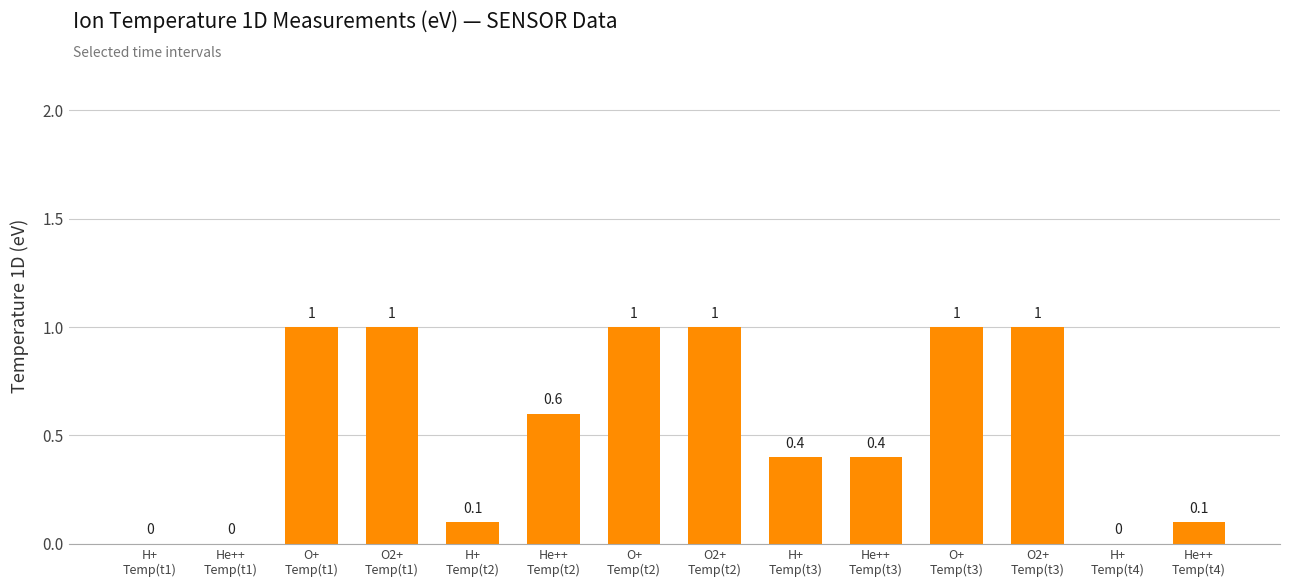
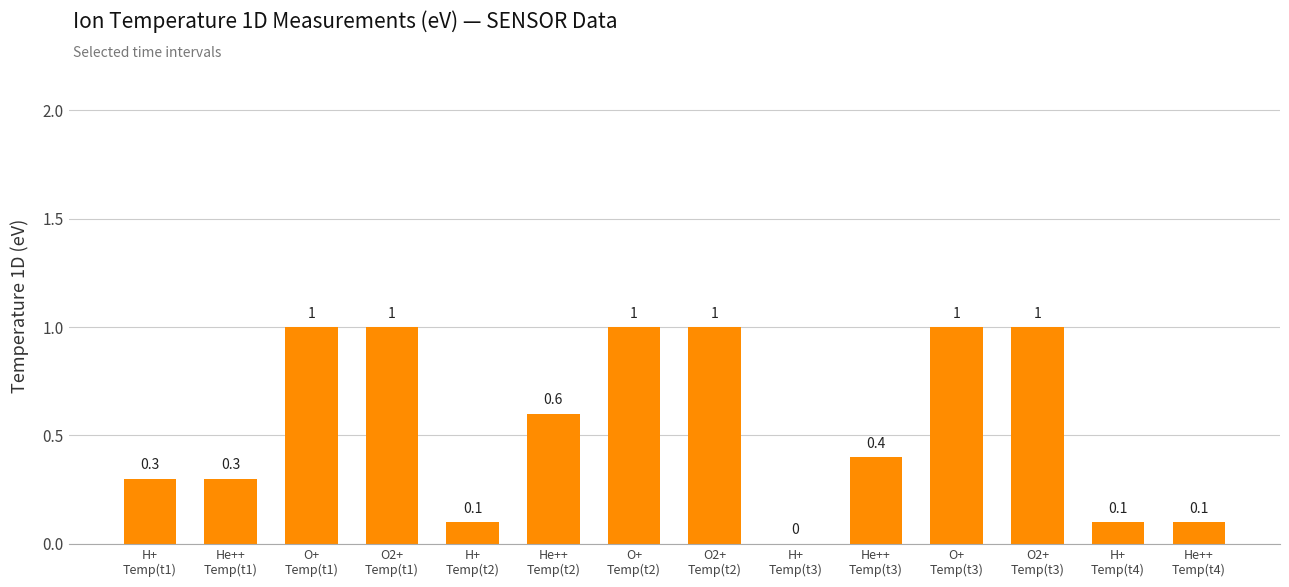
H+ Temp(t1): 0 -> 0.3
He++ Temp(t1): 0 -> 0.3
H+ Temp(t3): 0.4 -> 0
H+ Temp(t4): 0 -> 0.1
